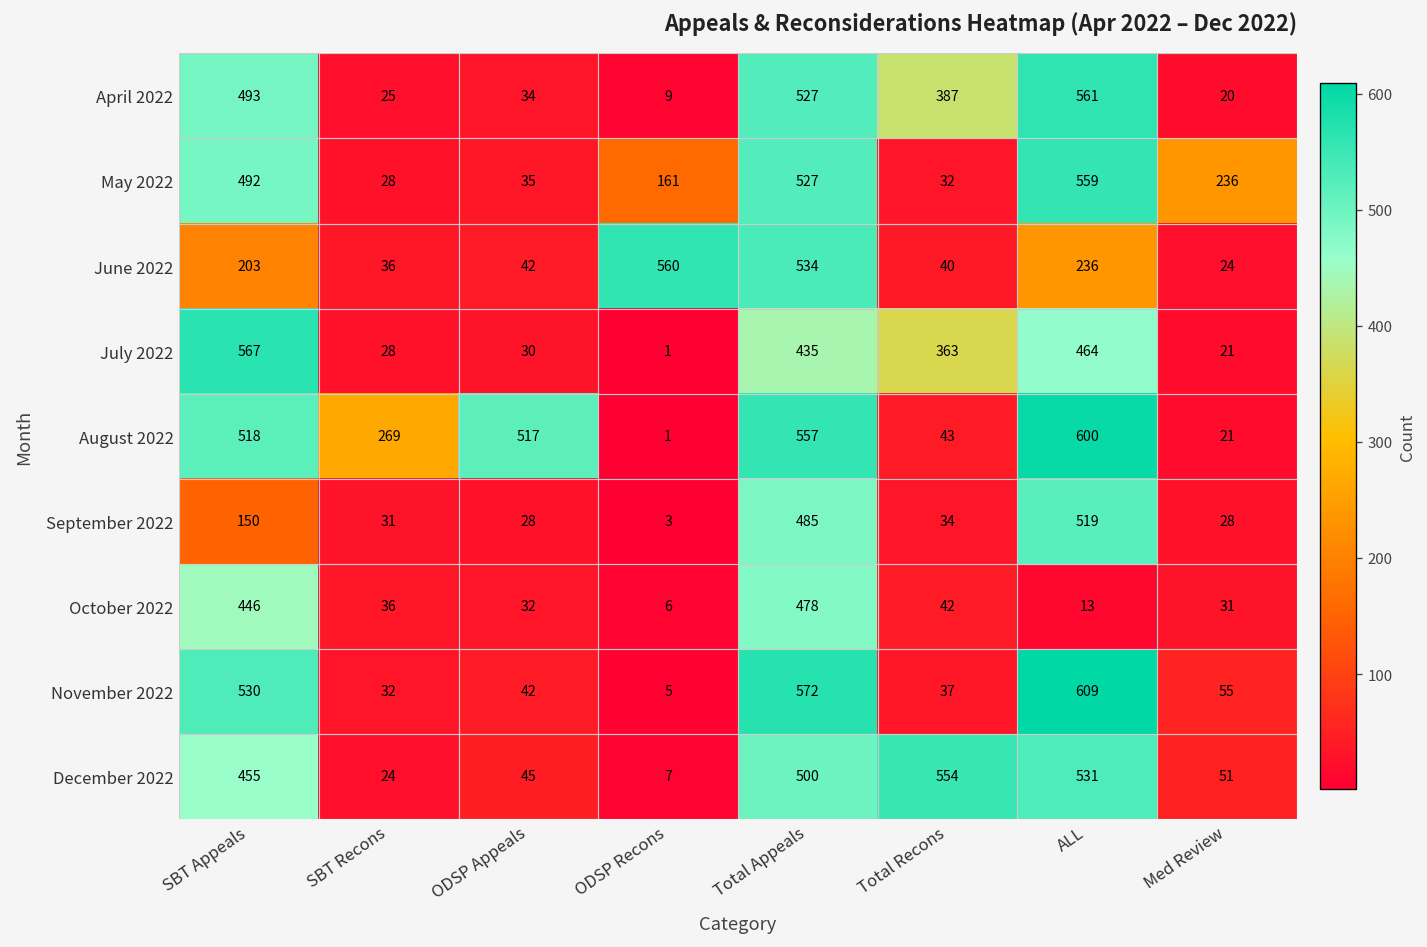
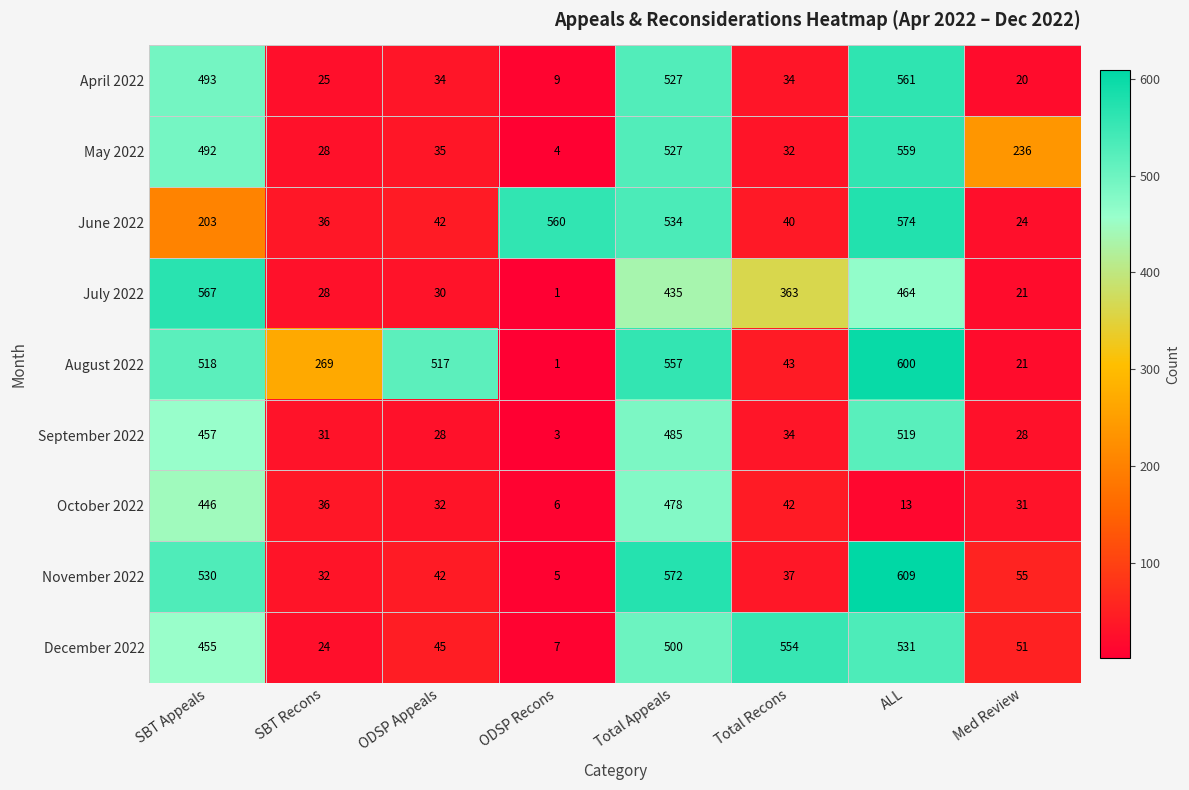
April 2022, Total Recons: 387 -> 34
May 2022, ODSP Recons: 161 -> 4
June 2022, ALL: 236 -> 574
September 2022, SBT Appeals: 150 -> 457
